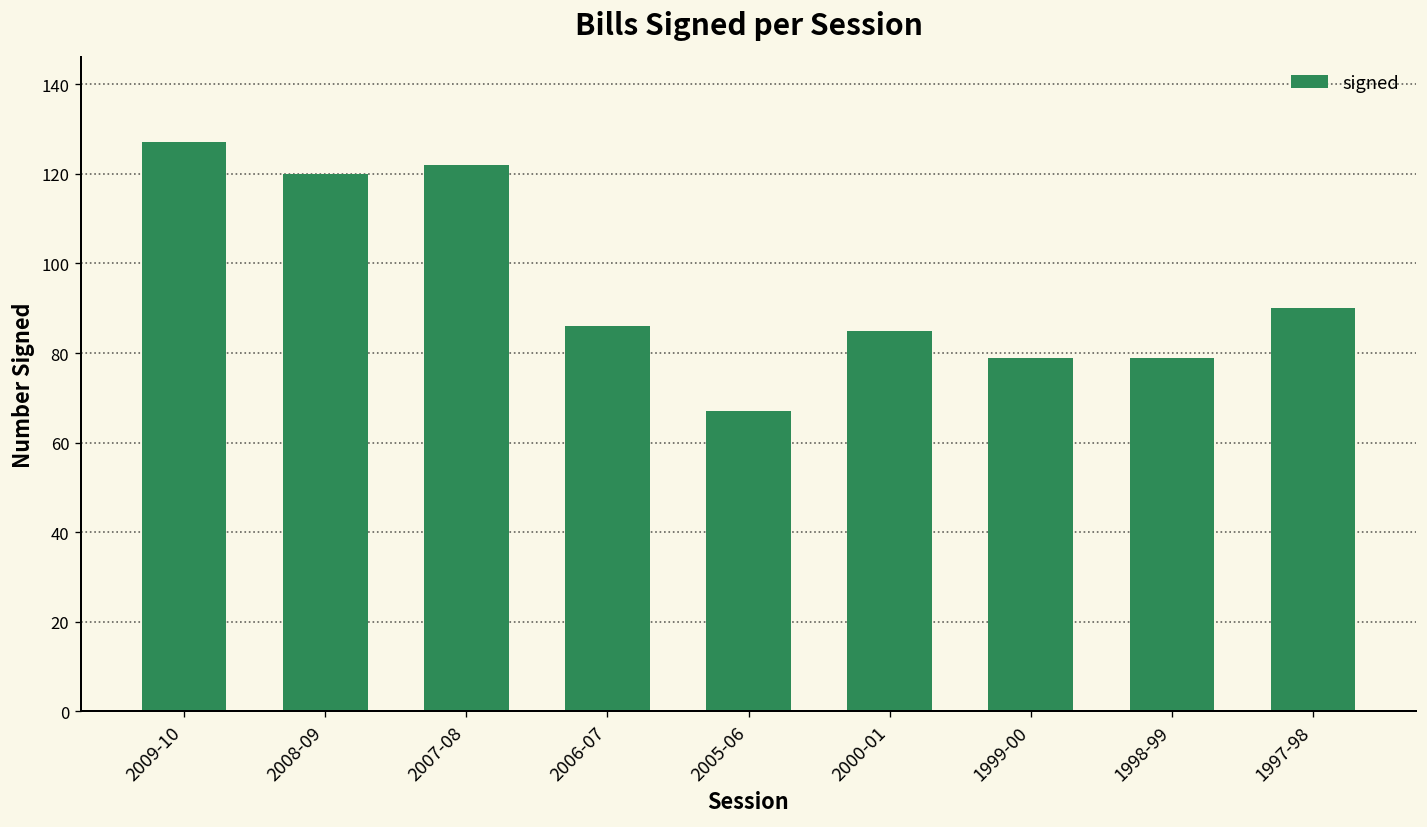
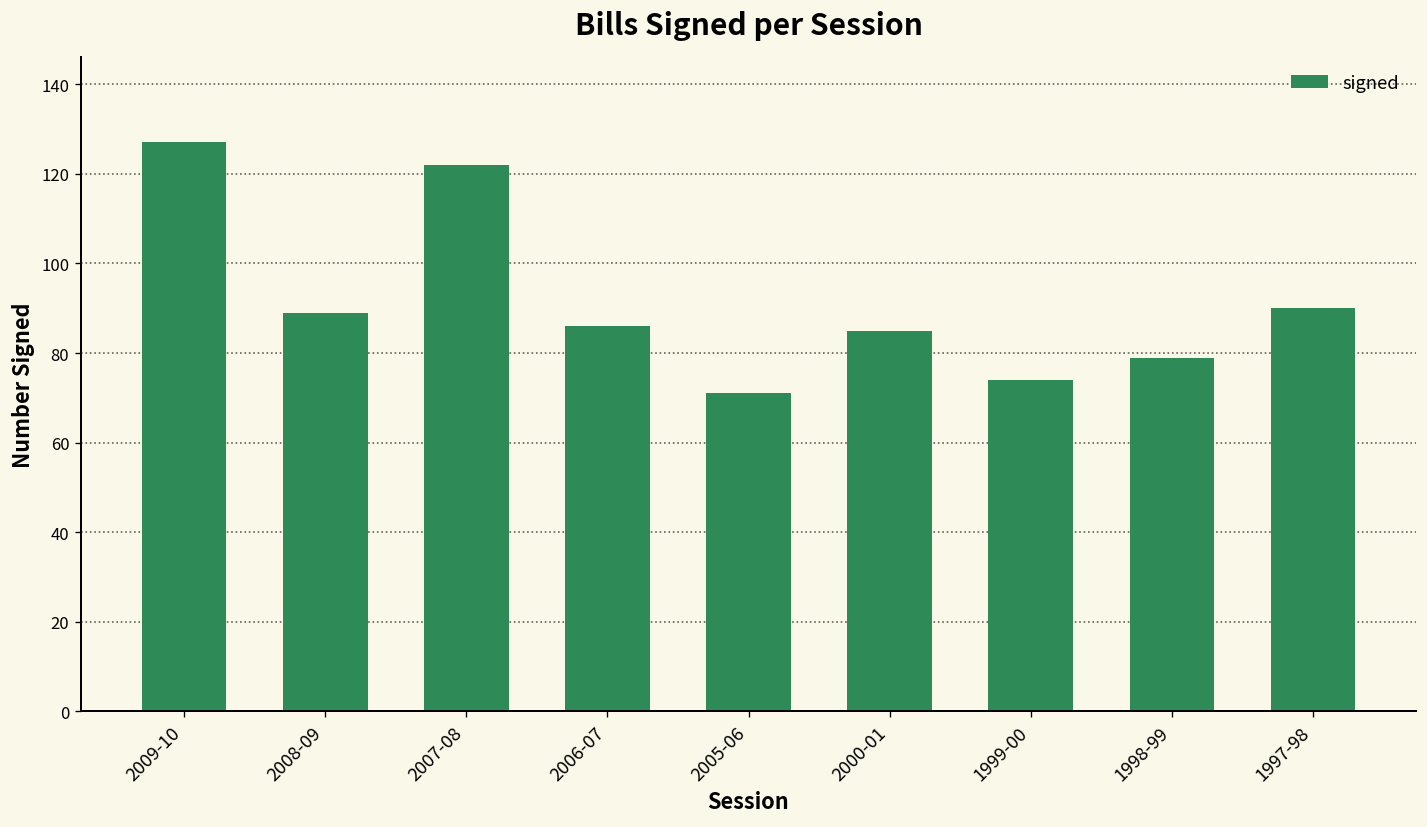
2008-09: 120 -> 89
2005-06: 67 -> 71
1999-00: 79 -> 74
